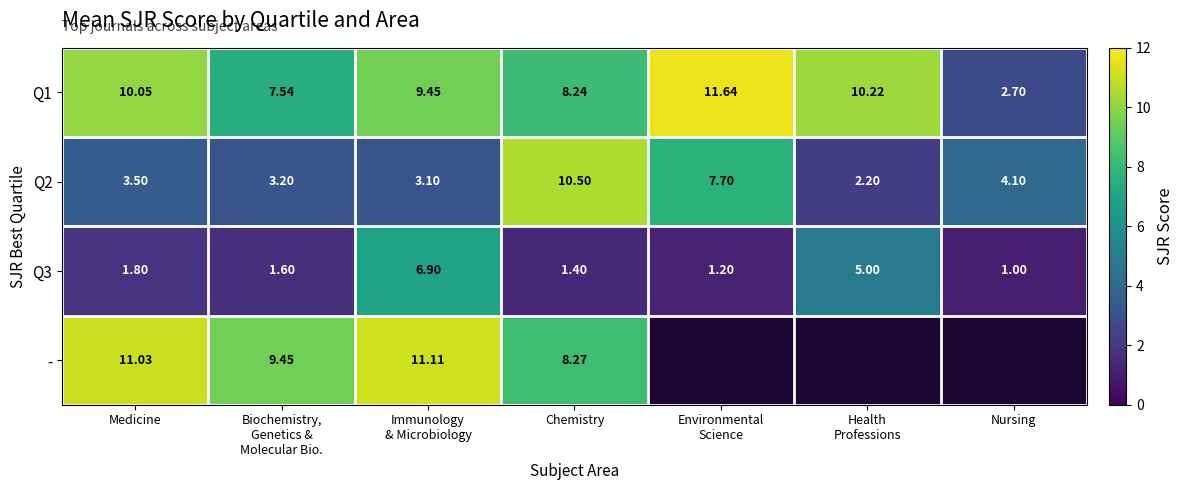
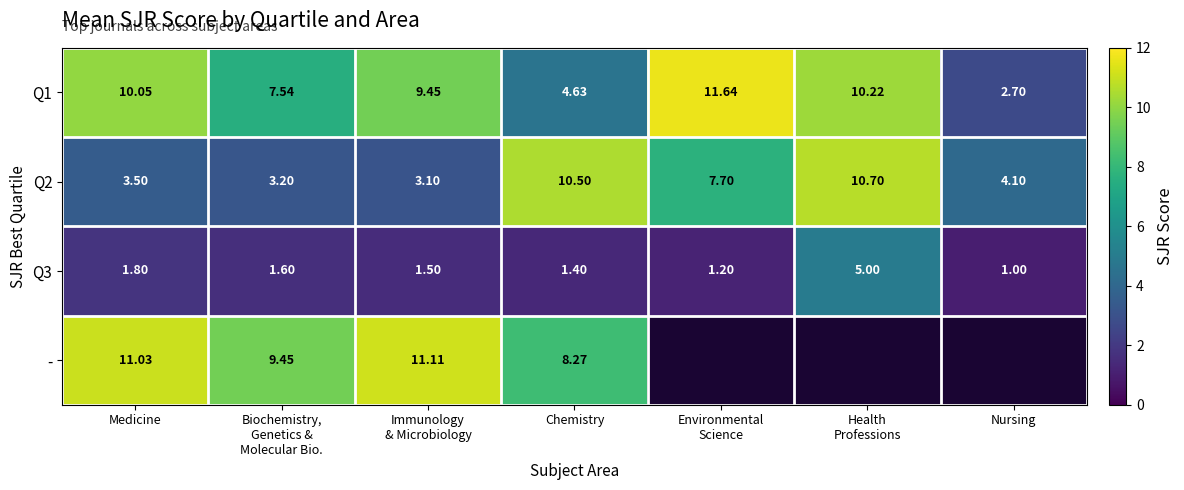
Q1, Chemistry: 8.24 -> 4.63
Q2, Health Professions: 2.20 -> 10.70
Q3, Immunology & Microbiology: 6.90 -> 1.50
